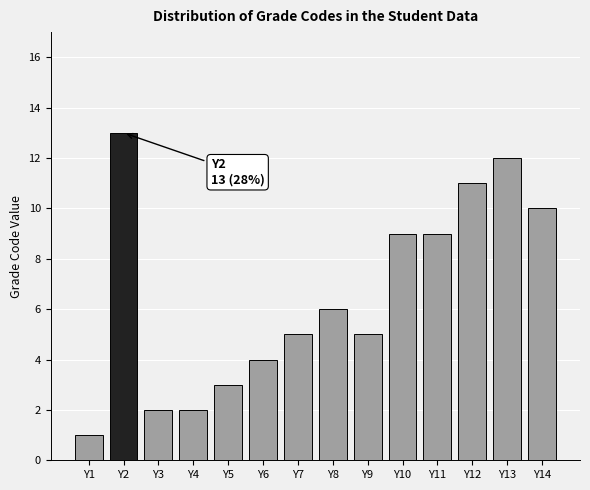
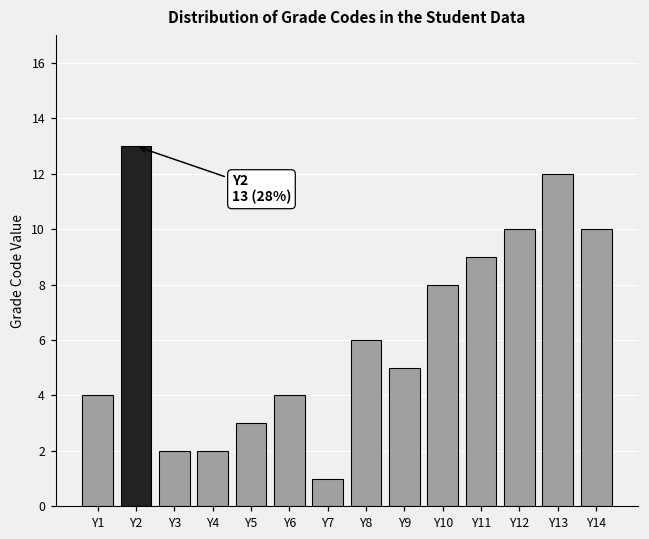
Y1: 1 -> 4
Y7: 5 -> 1
Y10: 9 -> 8
Y12: 11 -> 10
